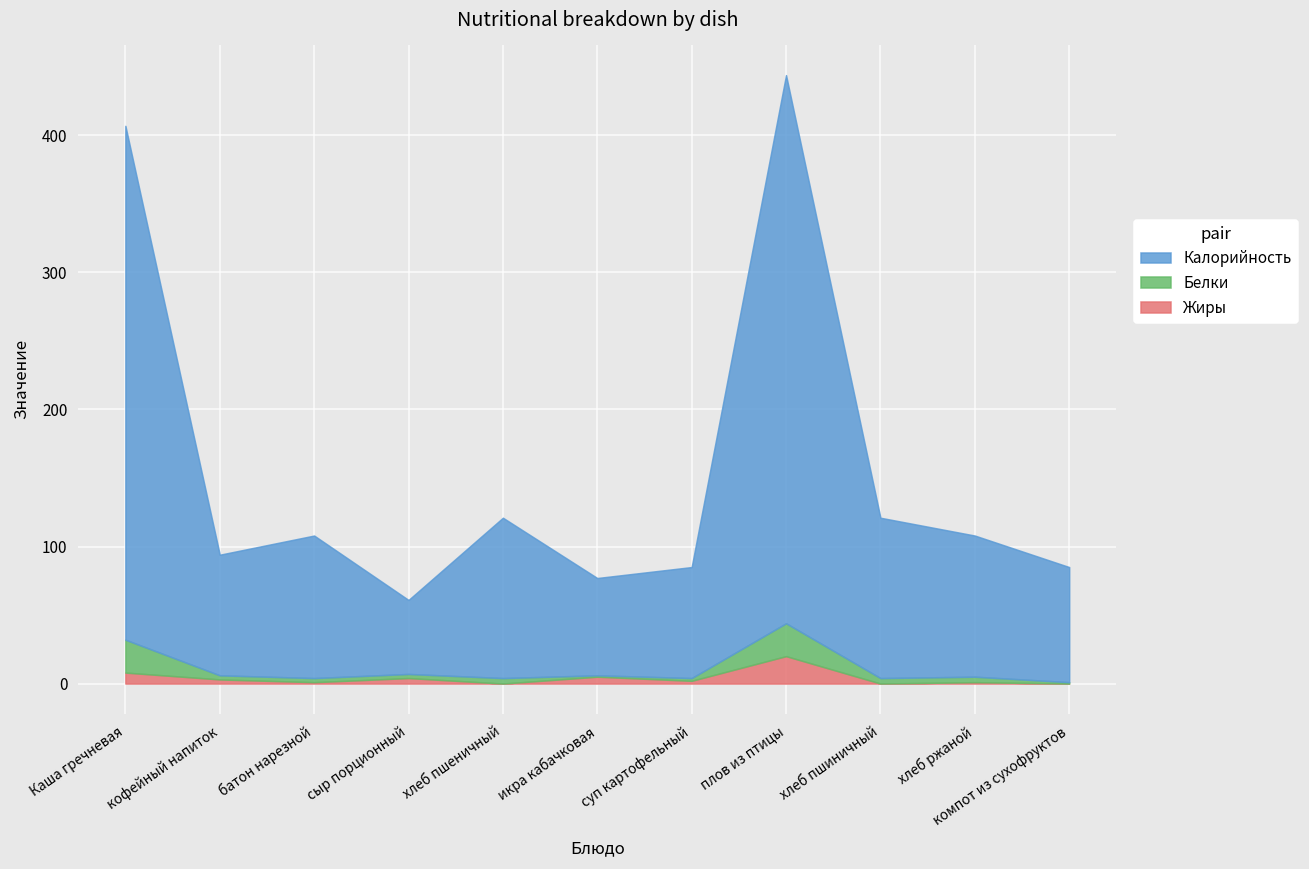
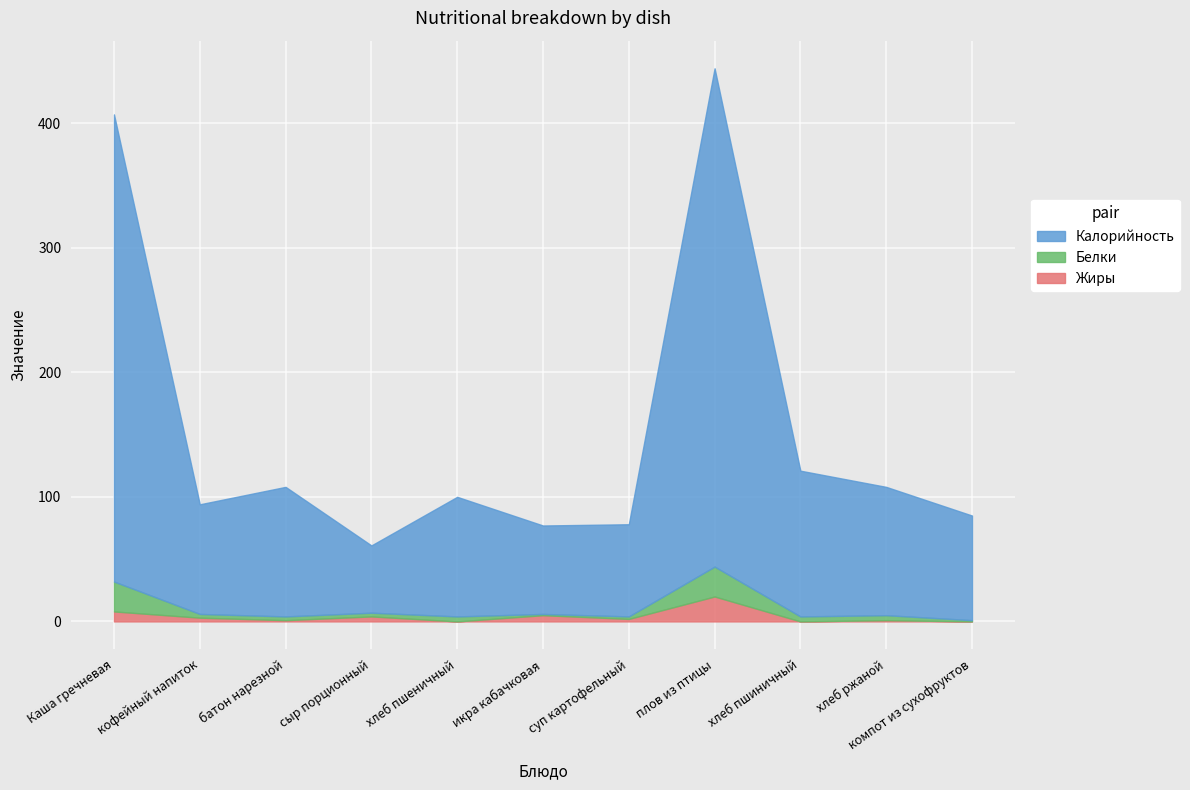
Калорийность, хлеб пшеничный: 117 -> 96
Калорийность, суп картофельный: 81 -> 74
